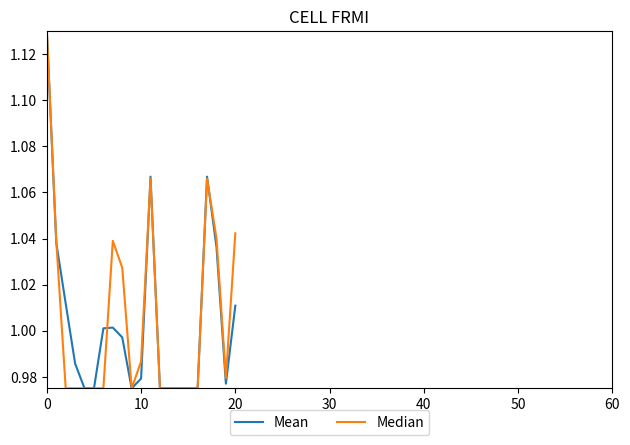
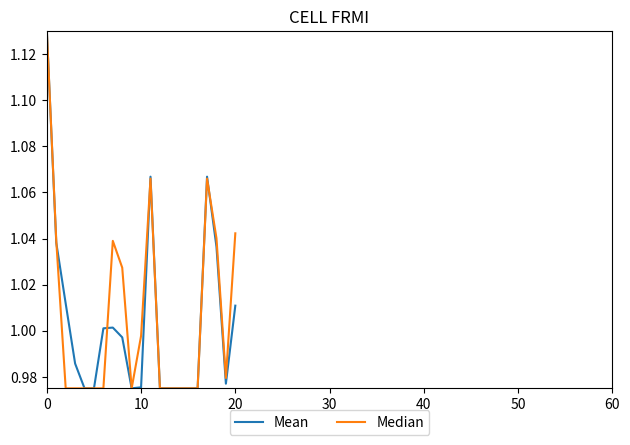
Mean, 10: 0.979 -> 0.975
Median, 10: 0.987 -> 0.998
